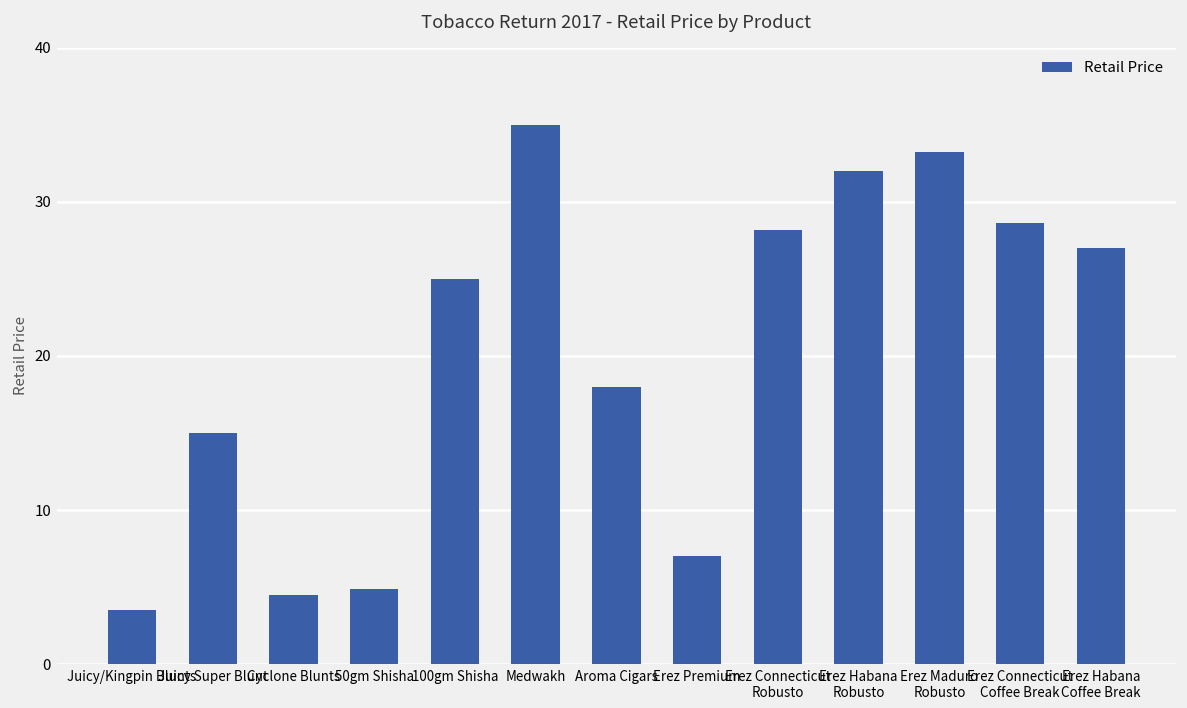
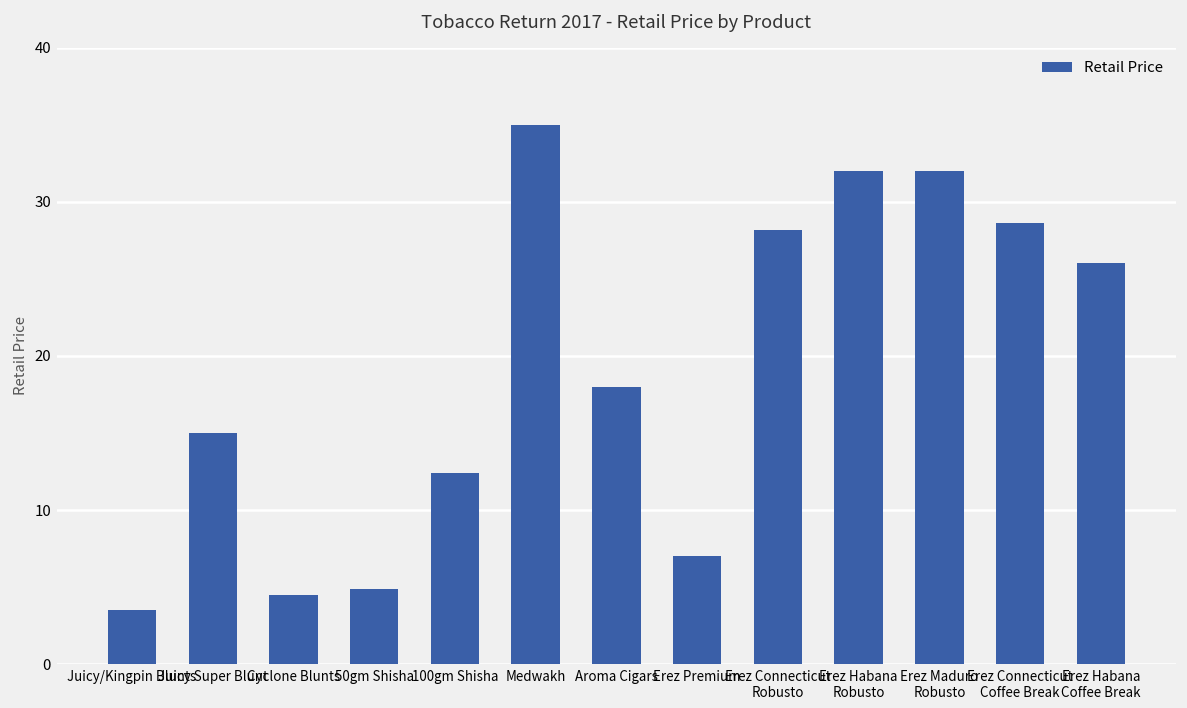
100gm Shisha: 25.0 -> 12.4
Erez Maduro Robusto: 33.2 -> 32.0
Erez Habana Coffee Break: 27 -> 26
